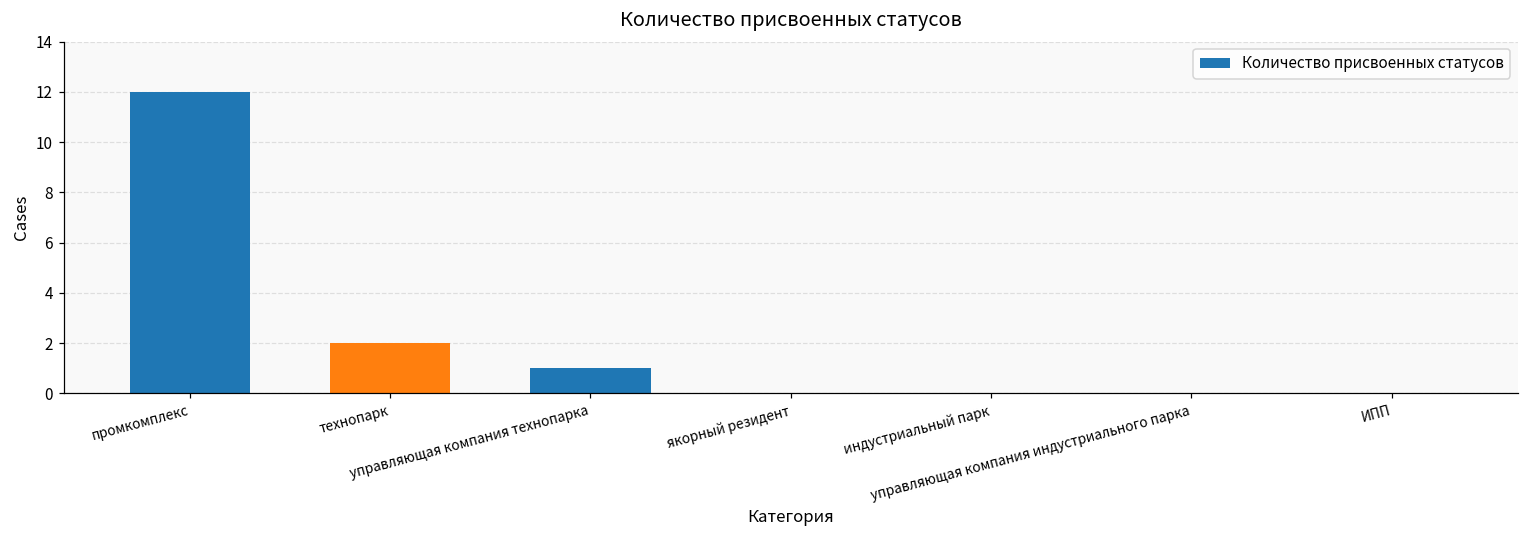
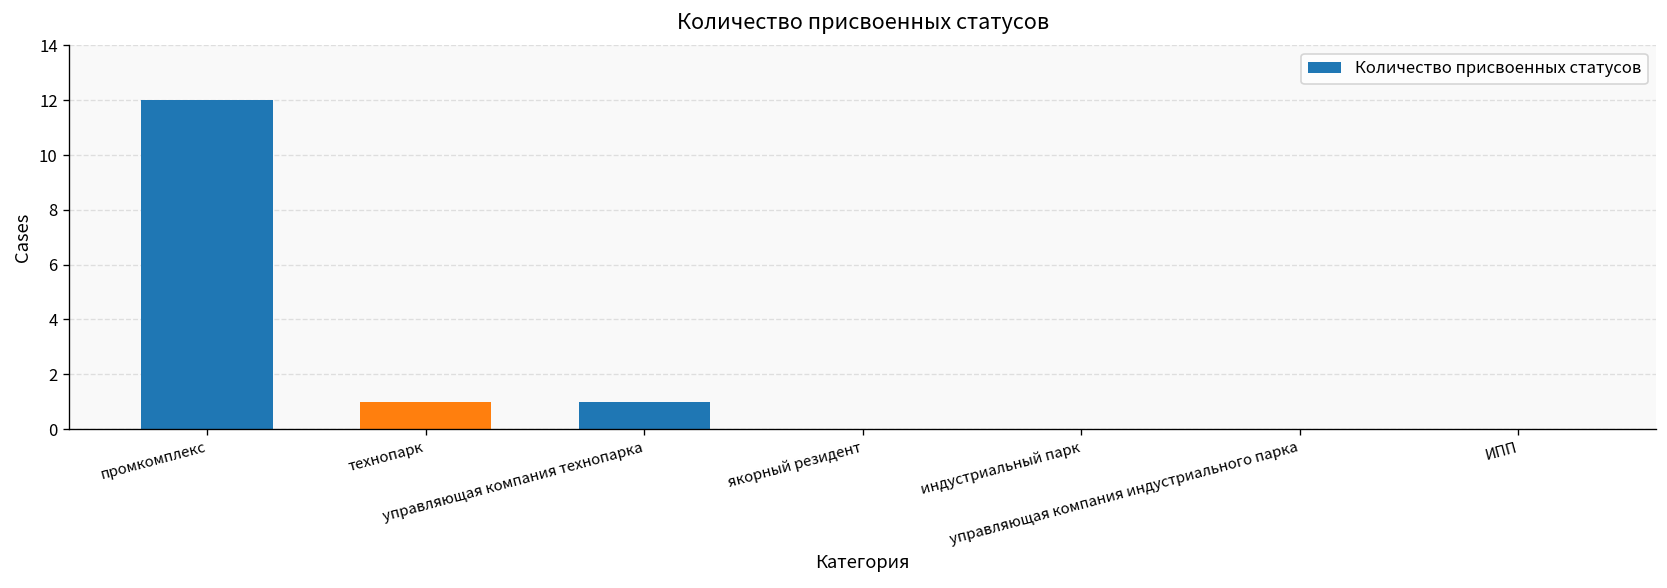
технопарк: 2 -> 1
